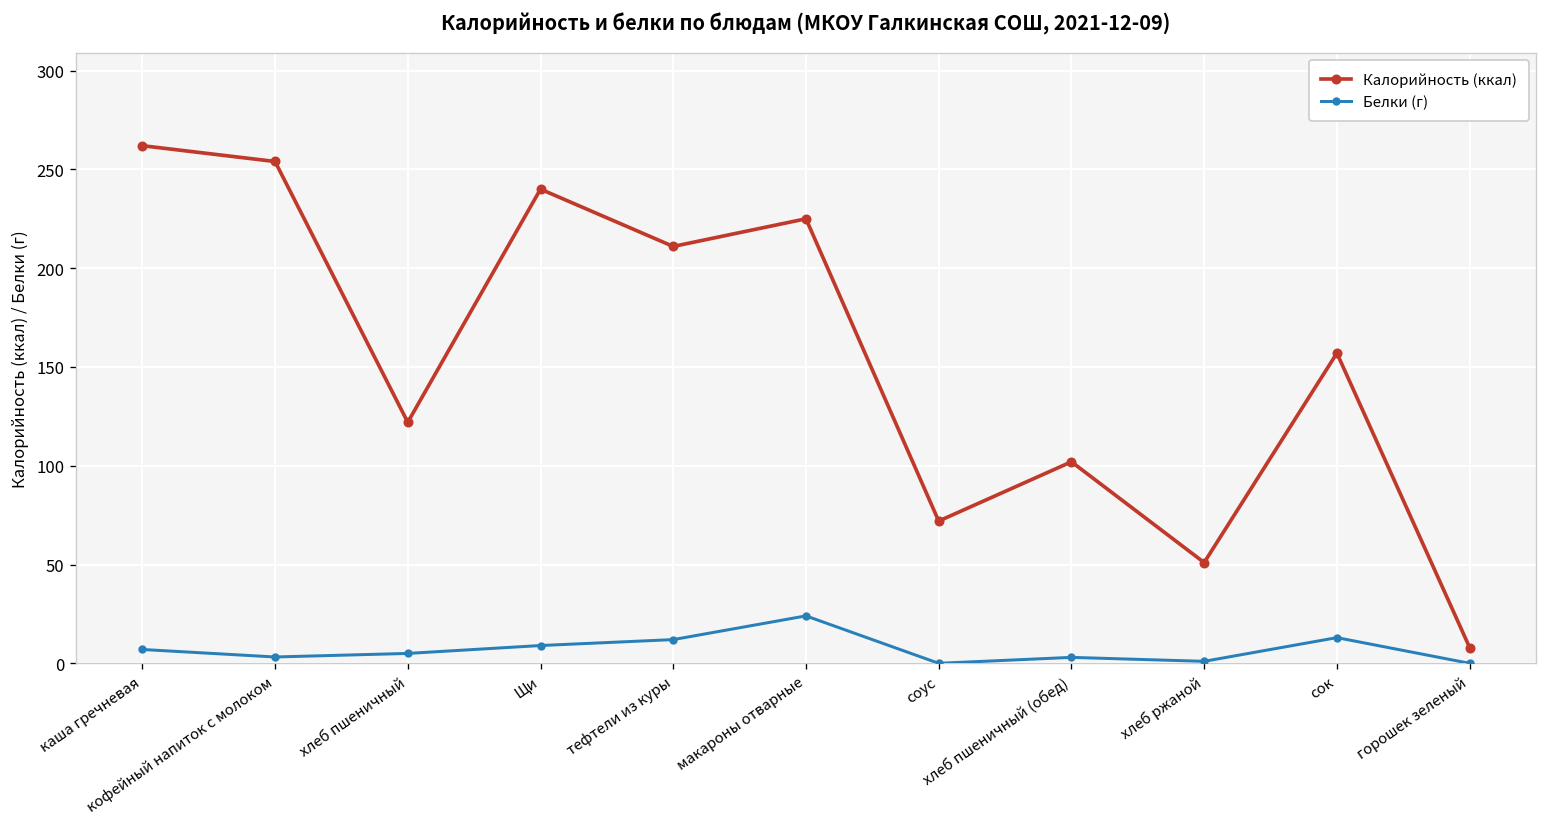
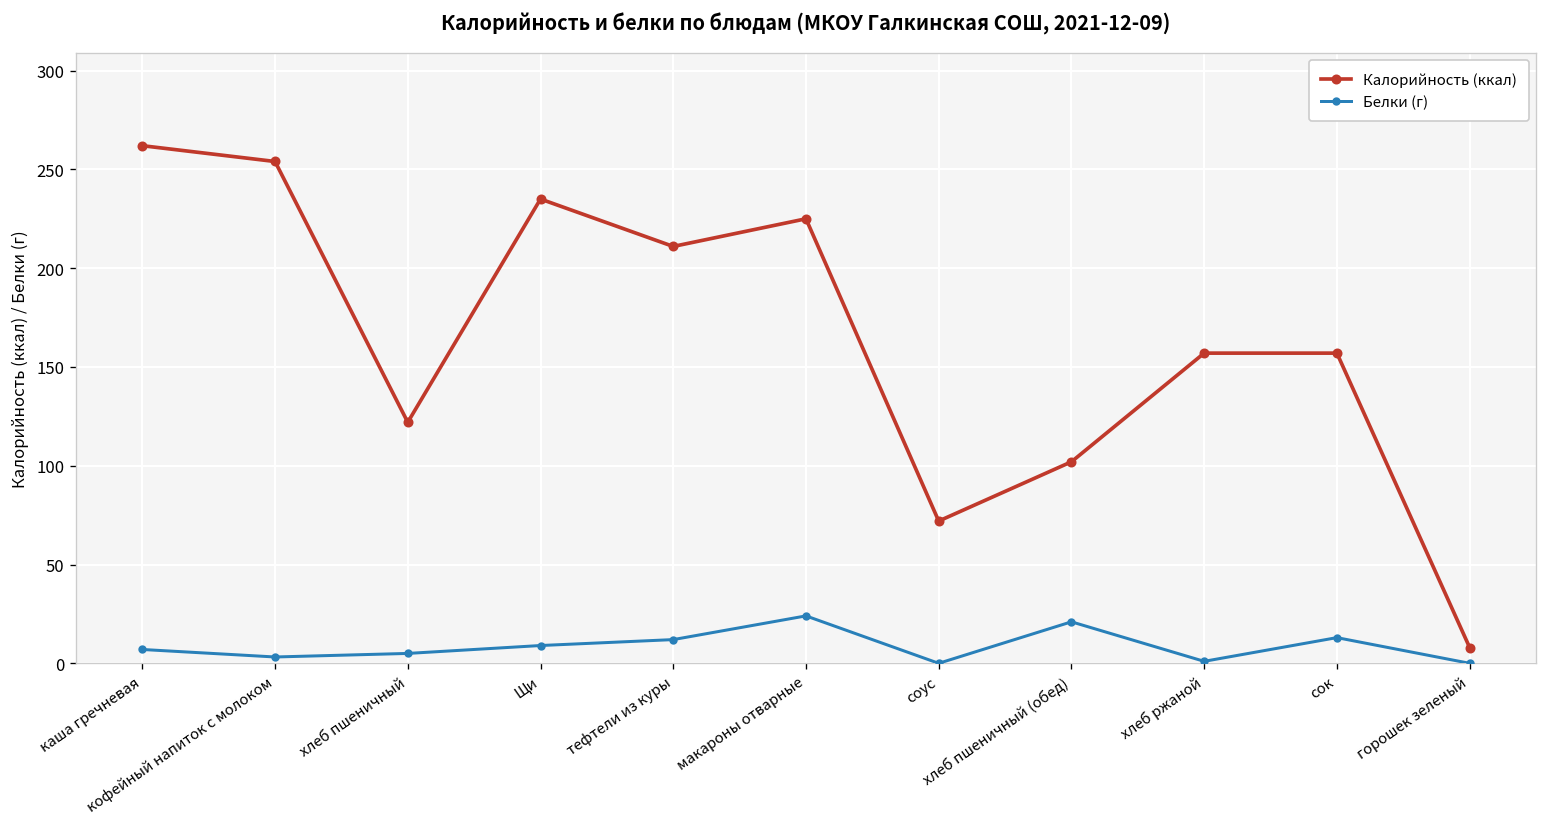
Калорийность (ккал), Щи: 240 -> 235
Белки (г), хлеб пшеничный (обед): 3 -> 21
Калорийность (ккал), хлеб ржаной: 51 -> 157
